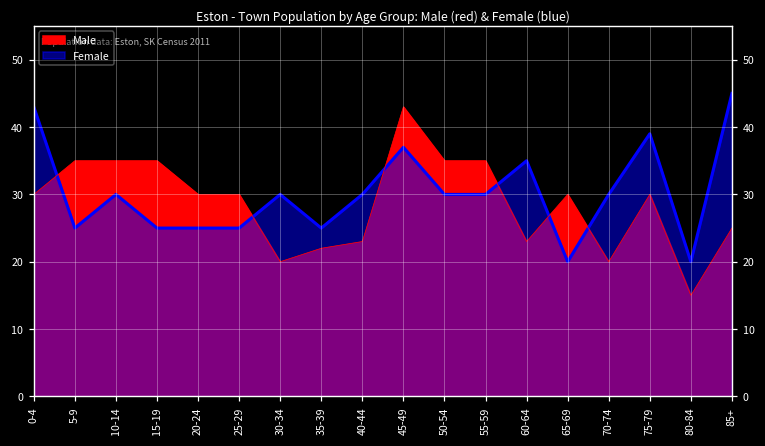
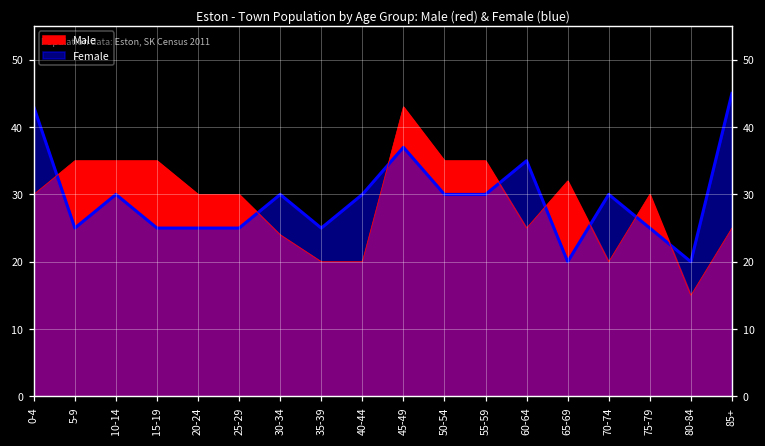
Male, 30-34: 20 -> 24
Male, 35-39: 22 -> 20
Male, 40-44: 23 -> 20
Male, 60-64: 23 -> 25
Male, 65-69: 30 -> 32
Female, 75-79: 39 -> 25
